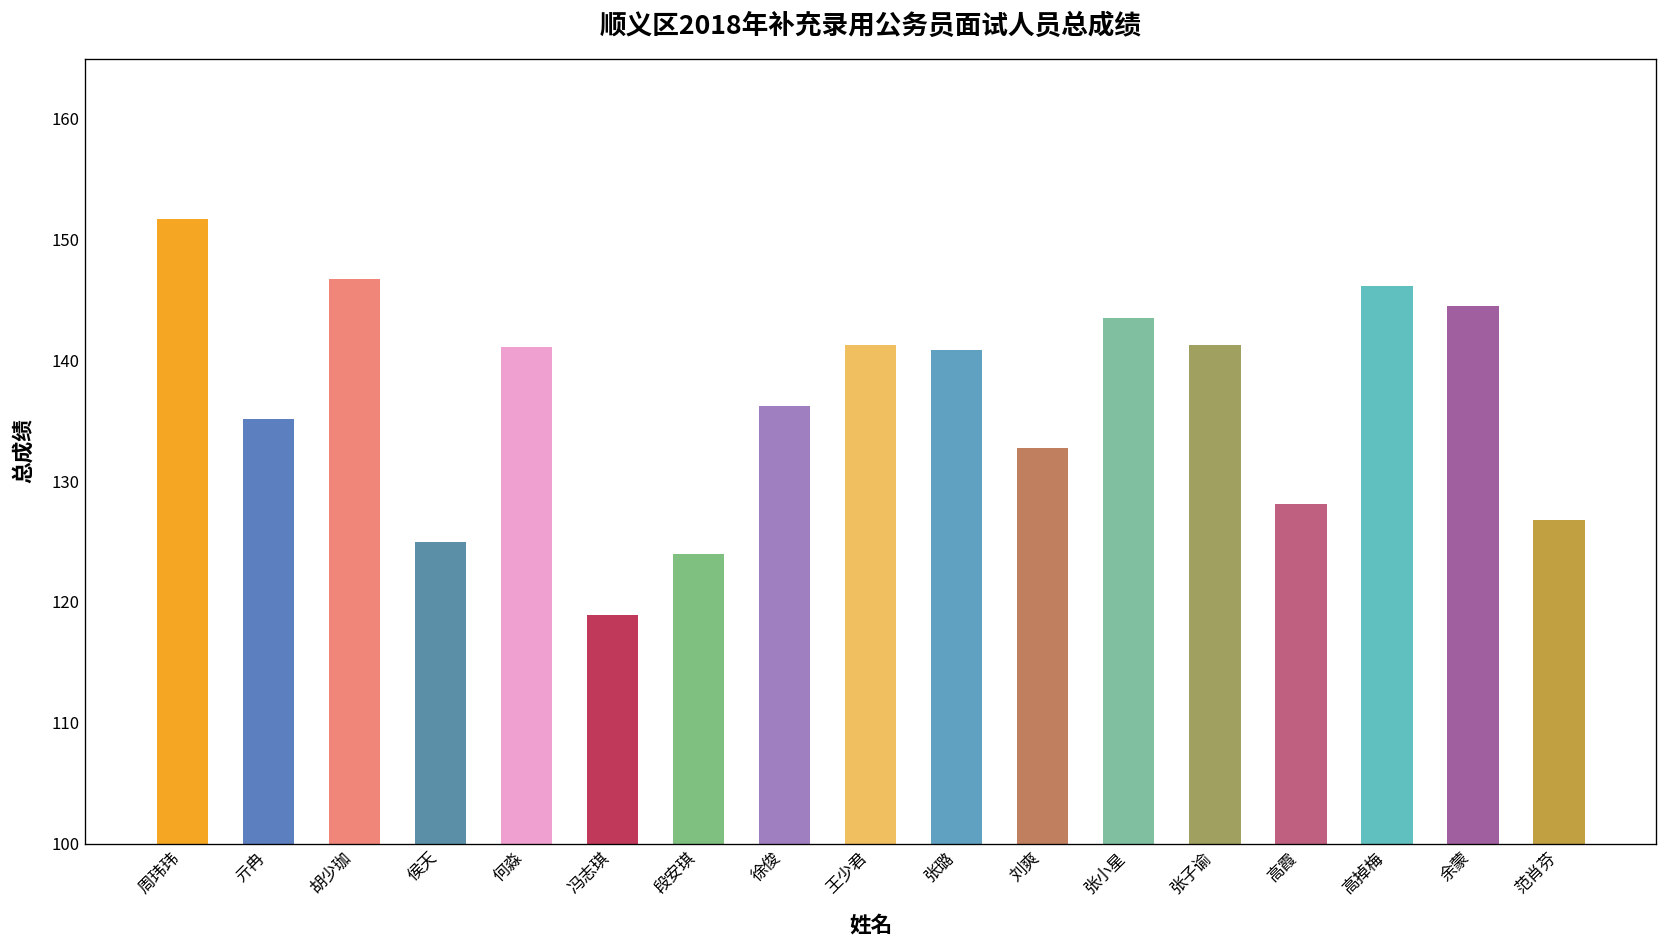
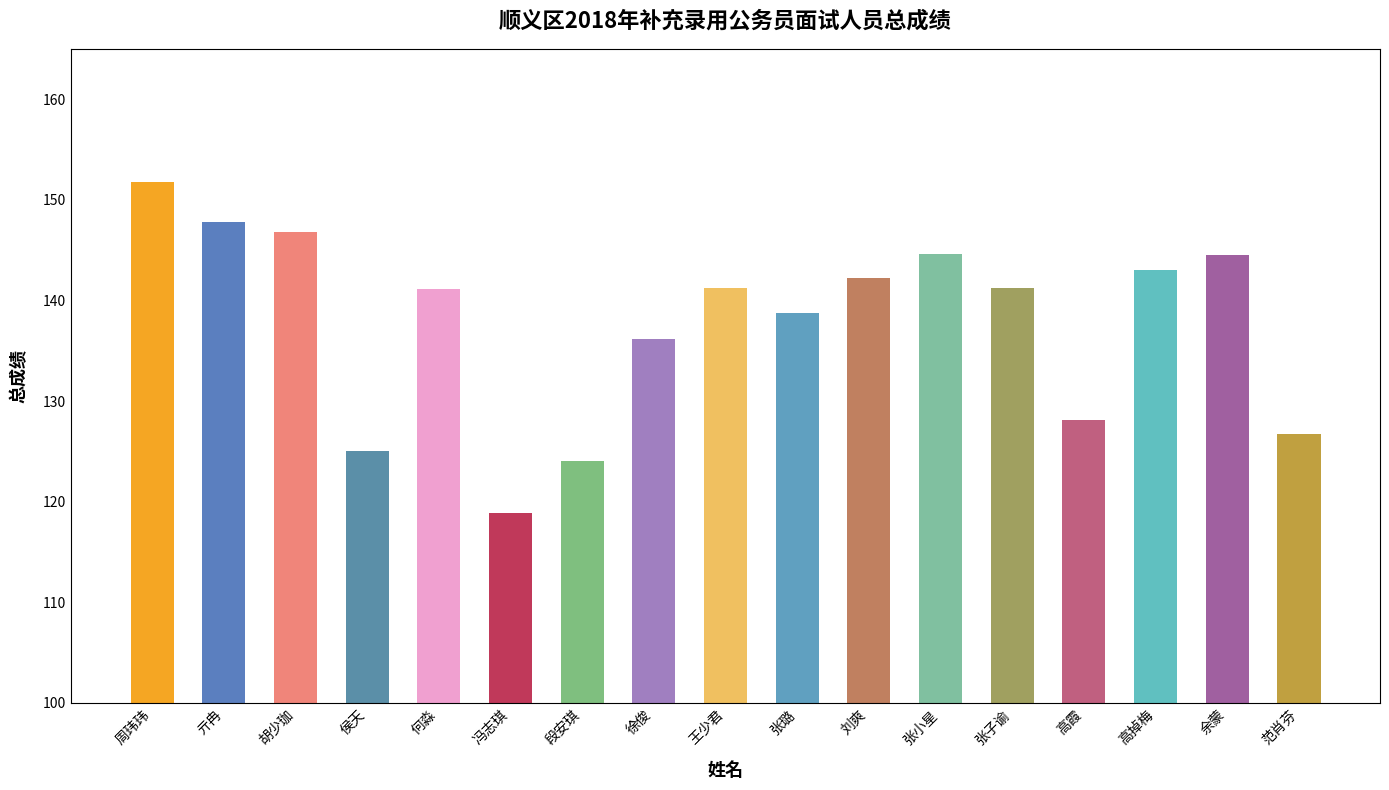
亓冉: 135.2 -> 147.8
张璐: 140.8 -> 138.8
刘爽: 132.8 -> 142.2
张小星: 143.5 -> 144.6
高掉梅: 146.2 -> 143.0
